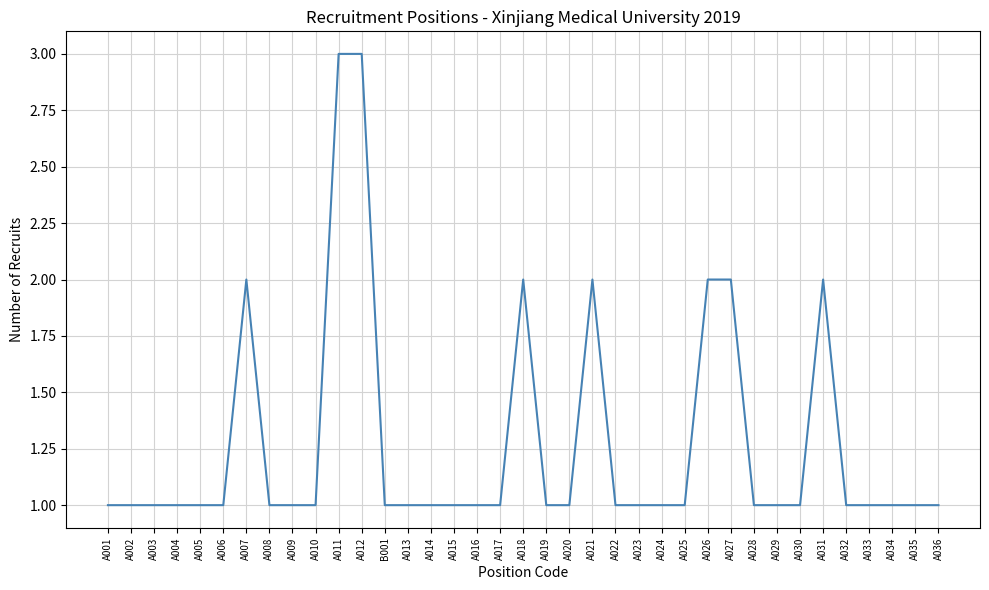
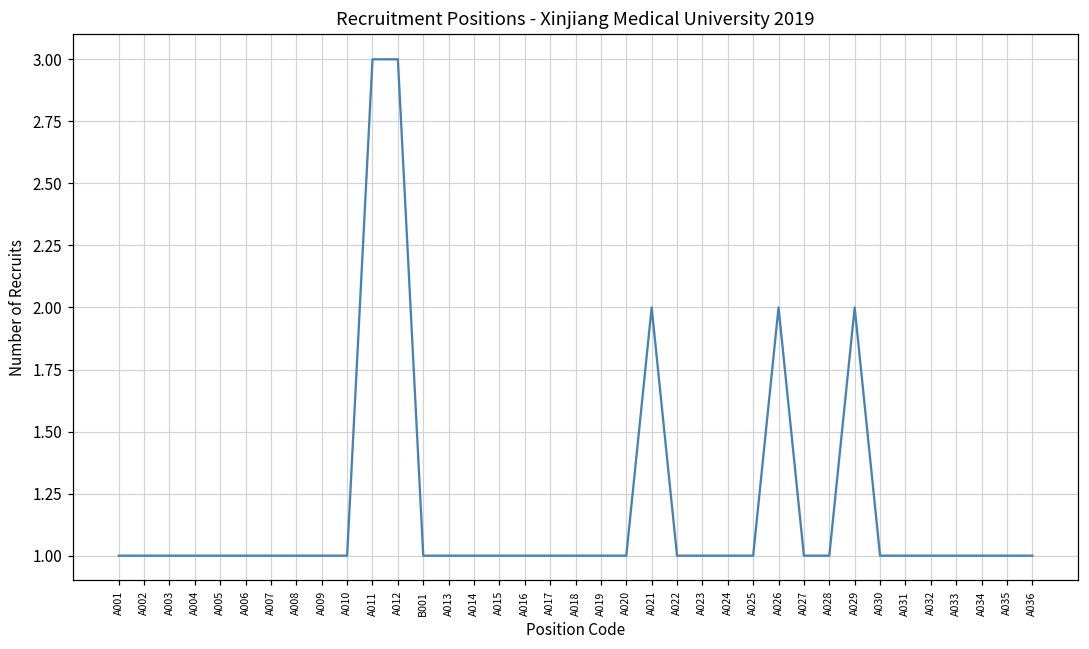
A007: 2 -> 1
A018: 2 -> 1
A027: 2 -> 1
A029: 1 -> 2
A031: 2 -> 1
